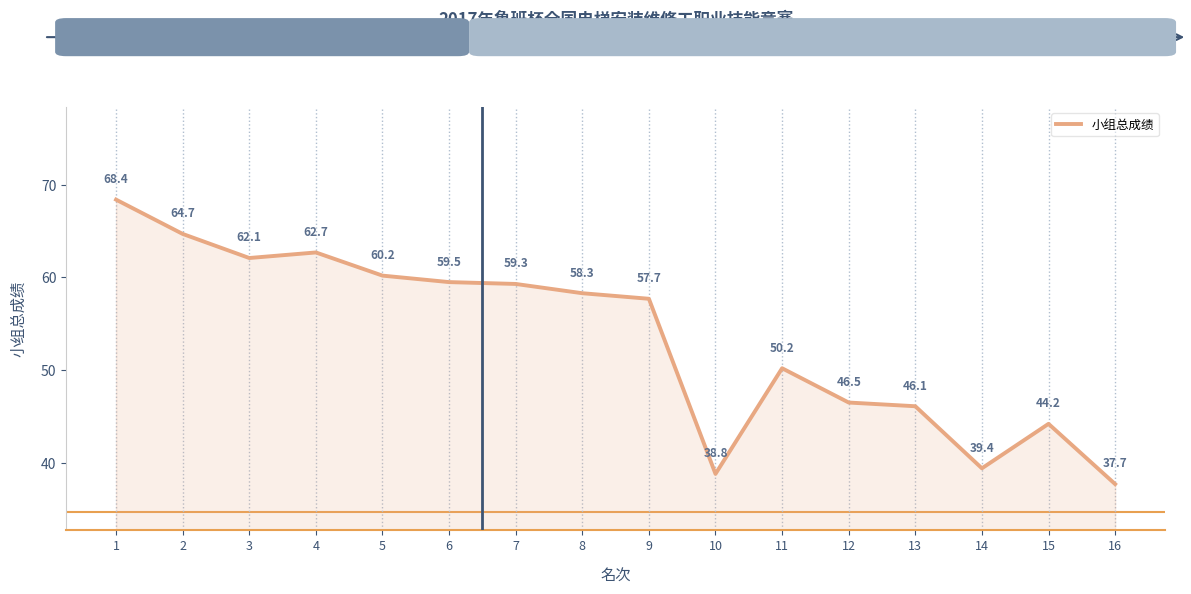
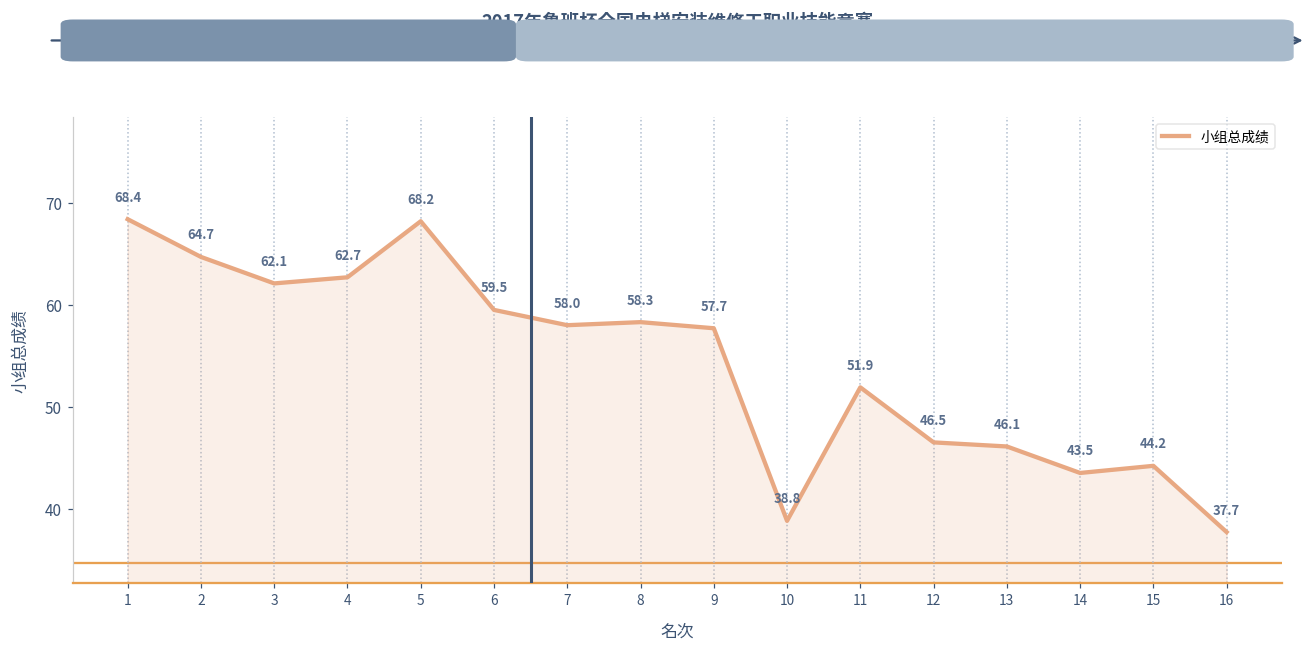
5: 60.2 -> 68.2
7: 59.3 -> 58.0
11: 50.2 -> 51.9
14: 39.4 -> 43.5
